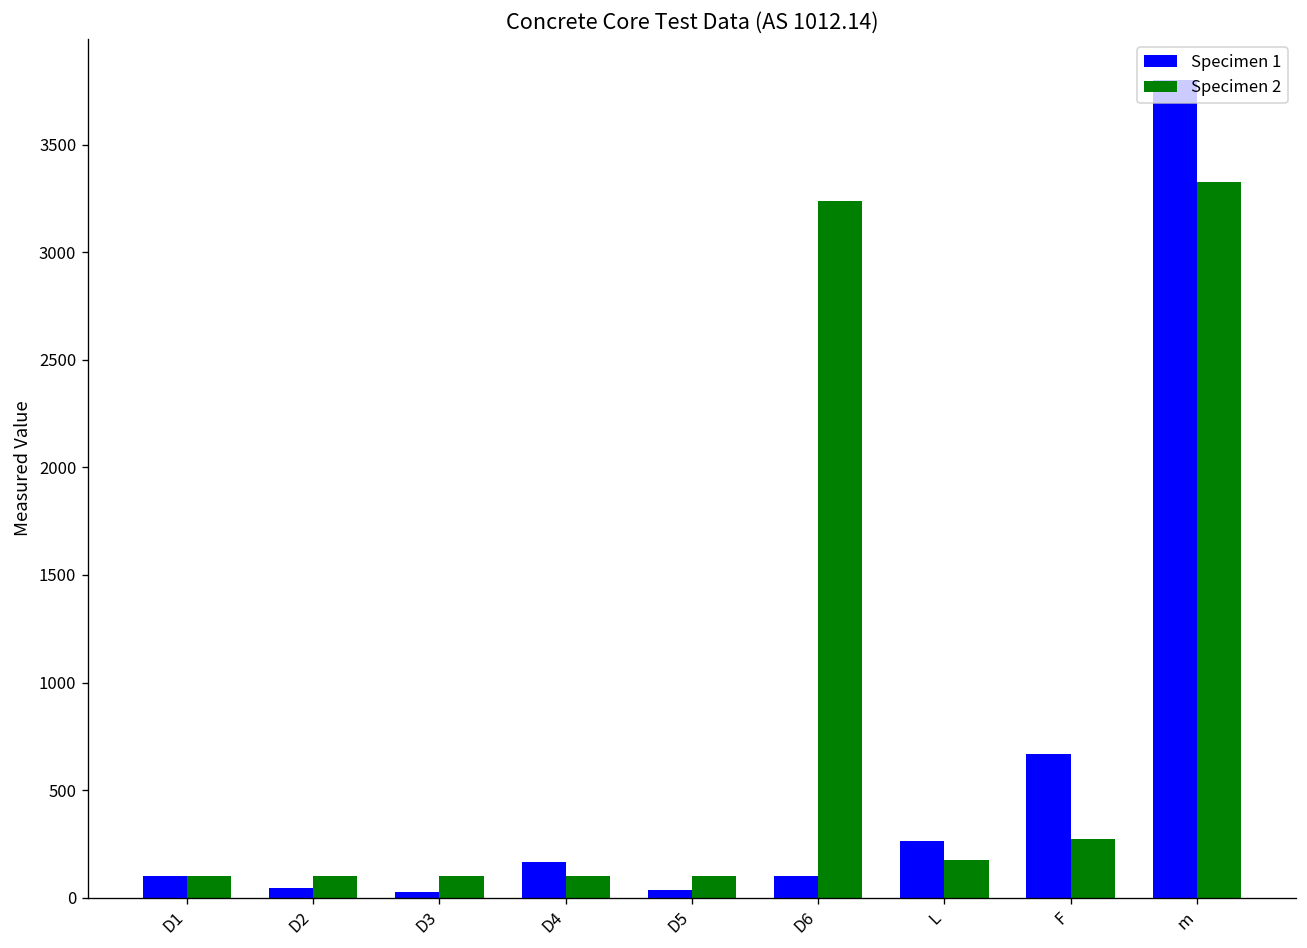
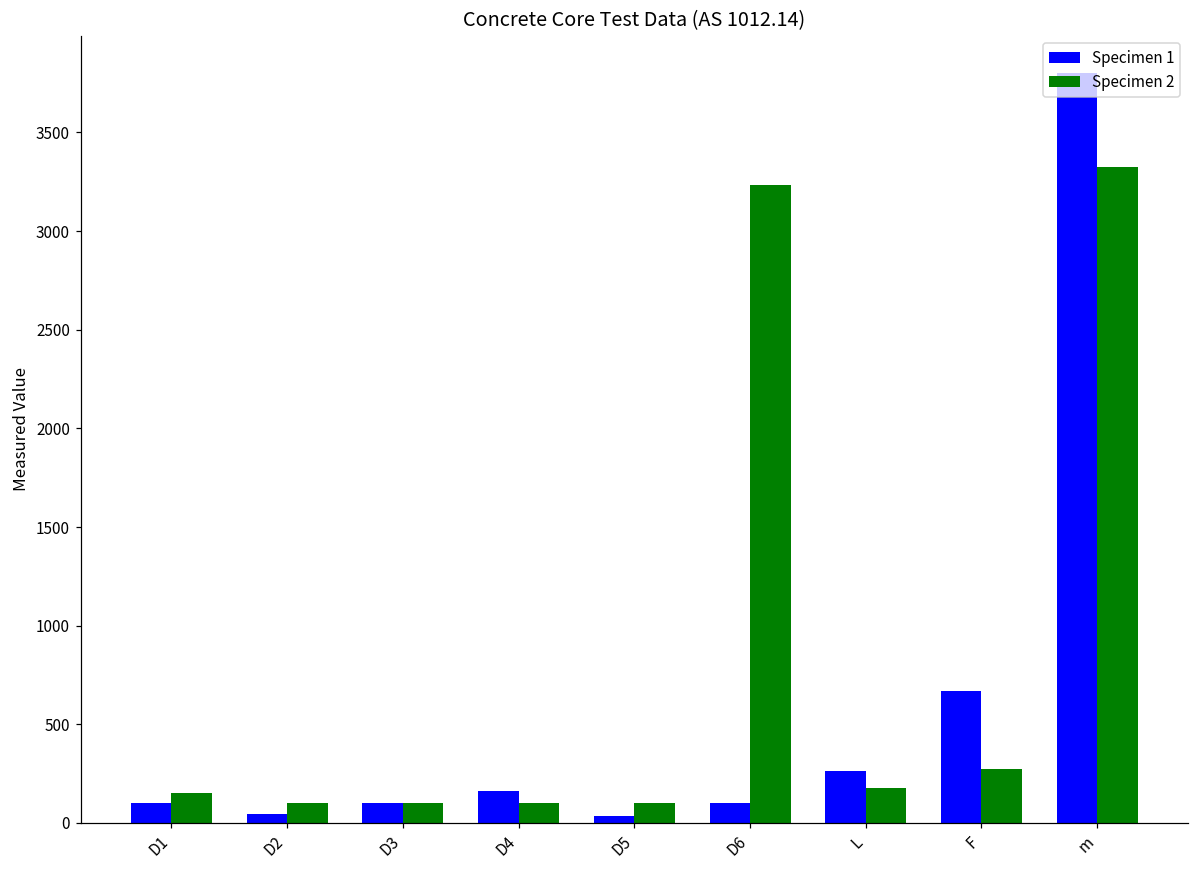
Specimen 2, D1: 100 -> 150
Specimen 1, D3: 30 -> 100
